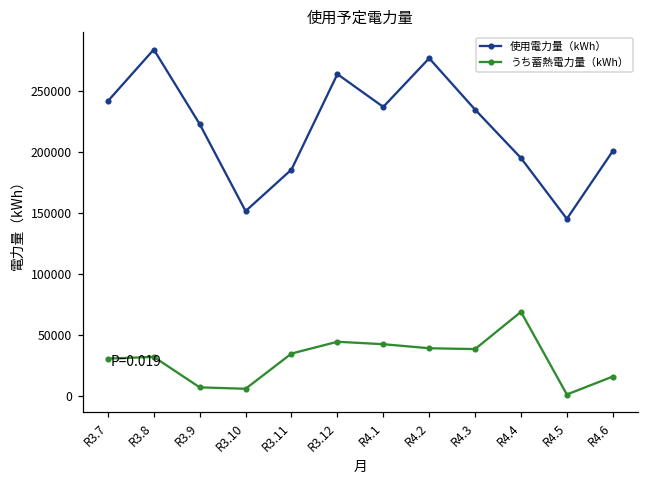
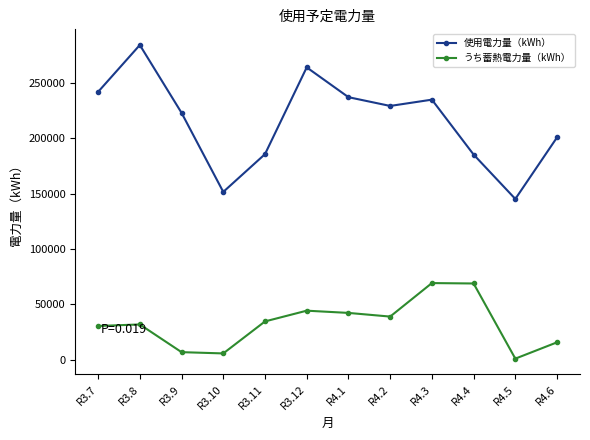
使用電力量（kWh）, R4.2: 277000 -> 229000
うち蓄熱電力量（kWh）, R4.3: 38000 -> 69000
使用電力量（kWh）, R4.4: 195000 -> 185000
